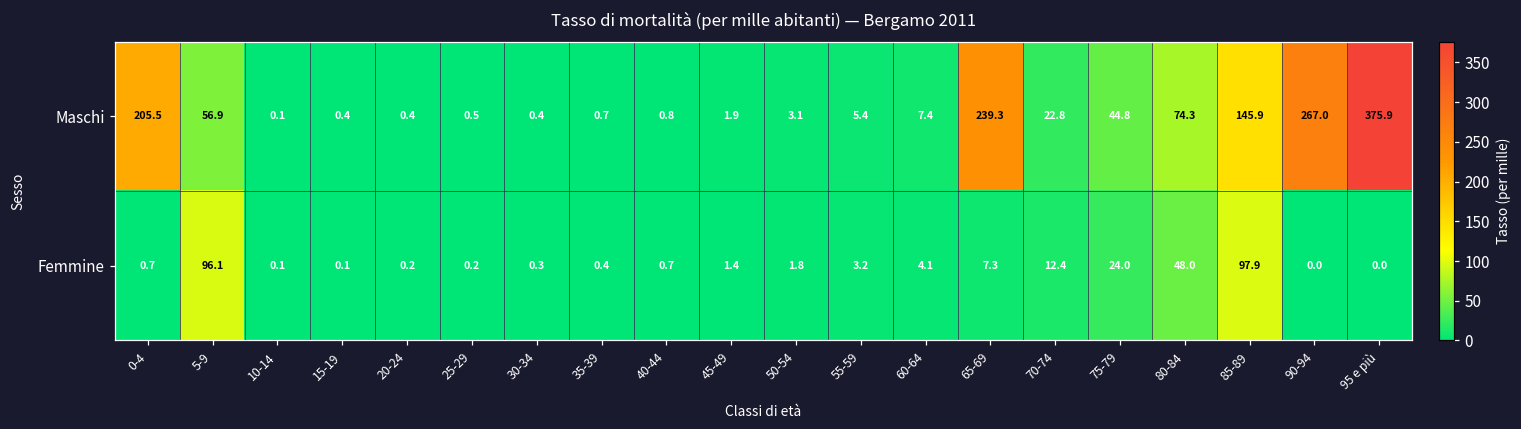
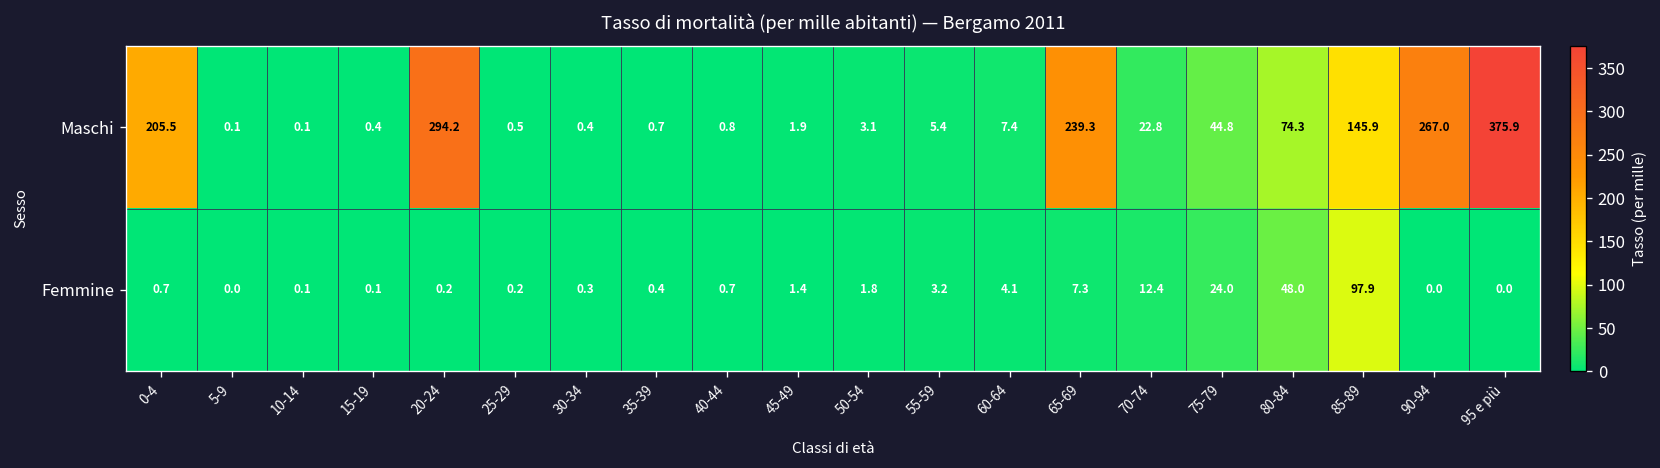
Maschi, 5-9: 56.9 -> 0.1
Maschi, 20-24: 0.4 -> 294.2
Femmine, 5-9: 96.1 -> 0.0
